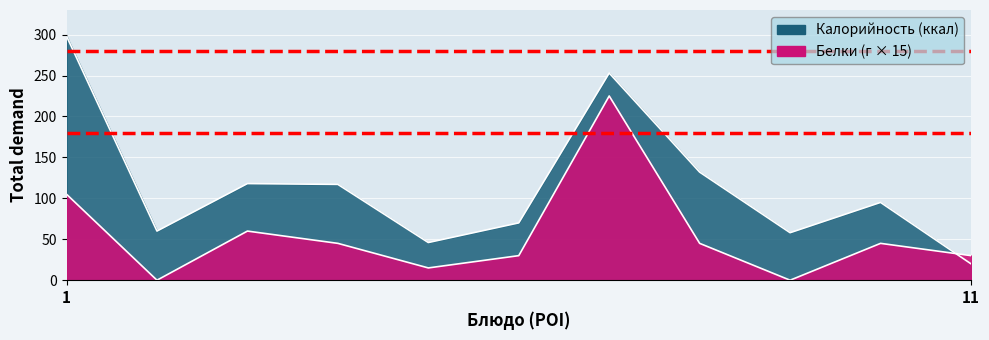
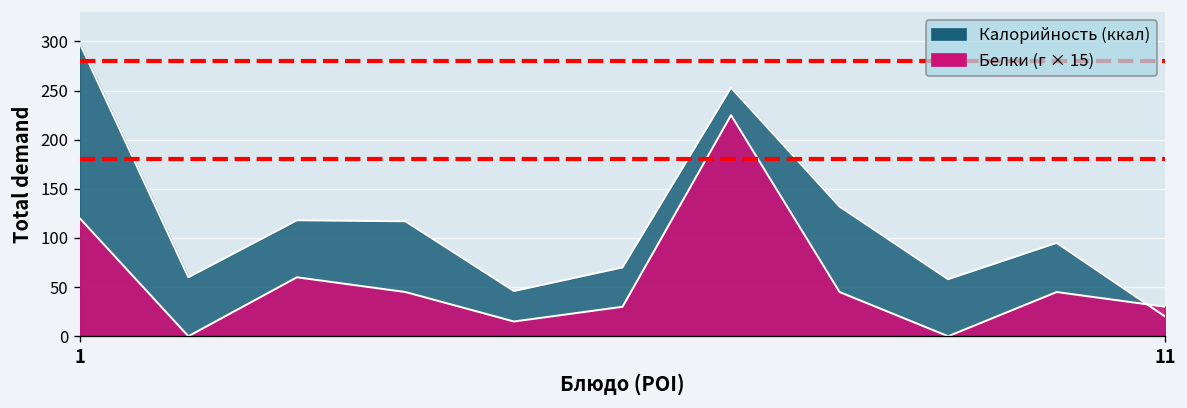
Белки (г × 15), 1: 110 -> 120
